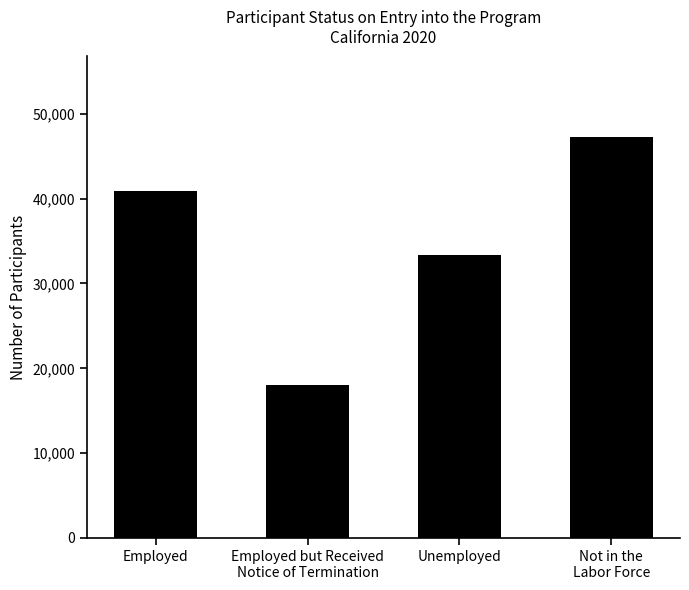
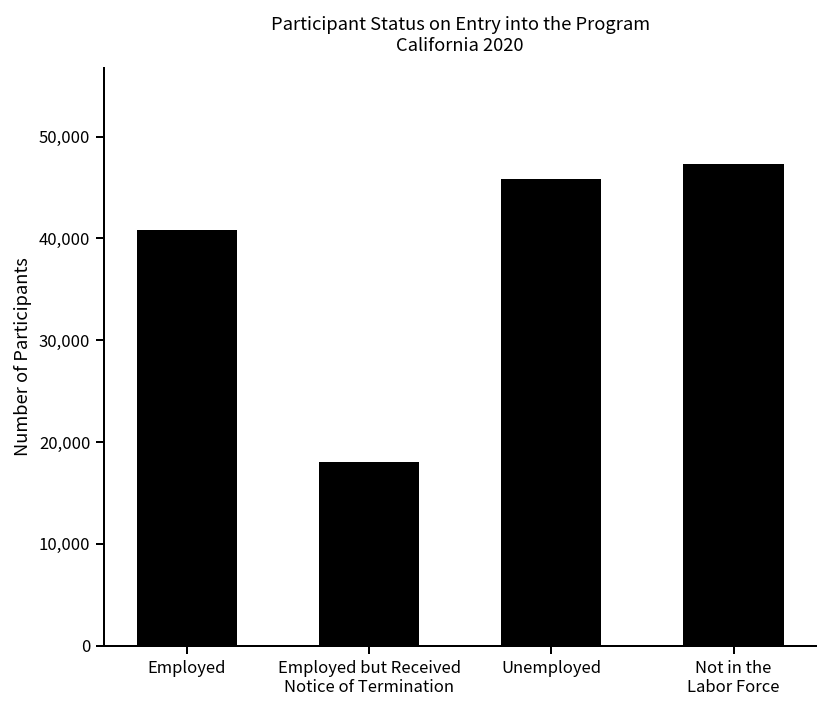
Unemployed: 33,000 -> 46,000
